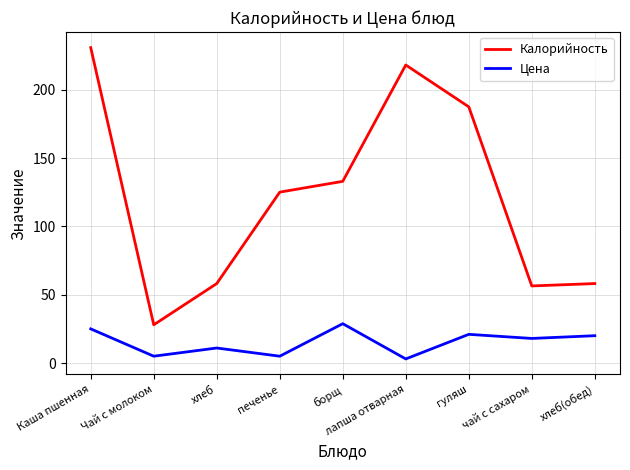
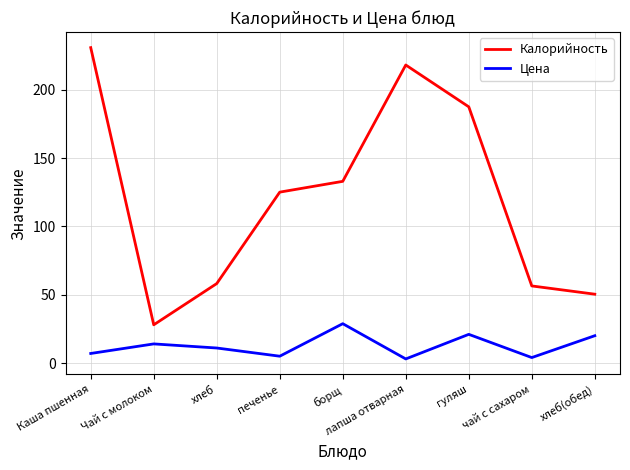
Цена, Каша пшенная: 25 -> 7
Цена, Чай с молоком: 5 -> 14
Цена, чай с сахаром: 18 -> 4
Калорийность, хлеб(обед): 58 -> 50
